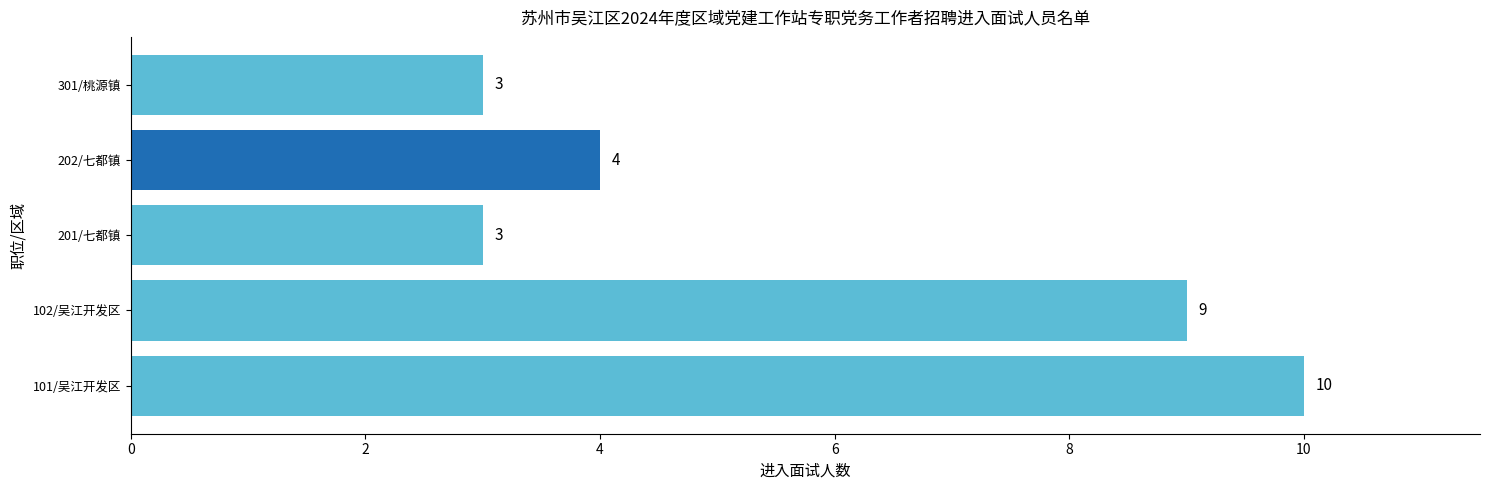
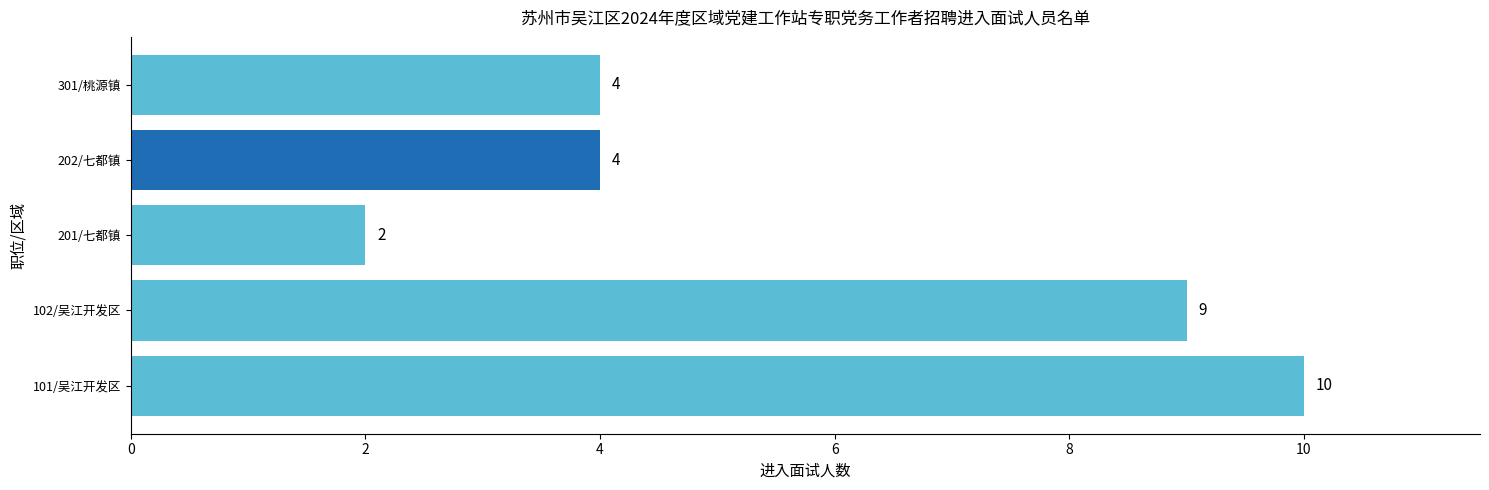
301/桃源镇: 3 -> 4
201/七都镇: 3 -> 2
